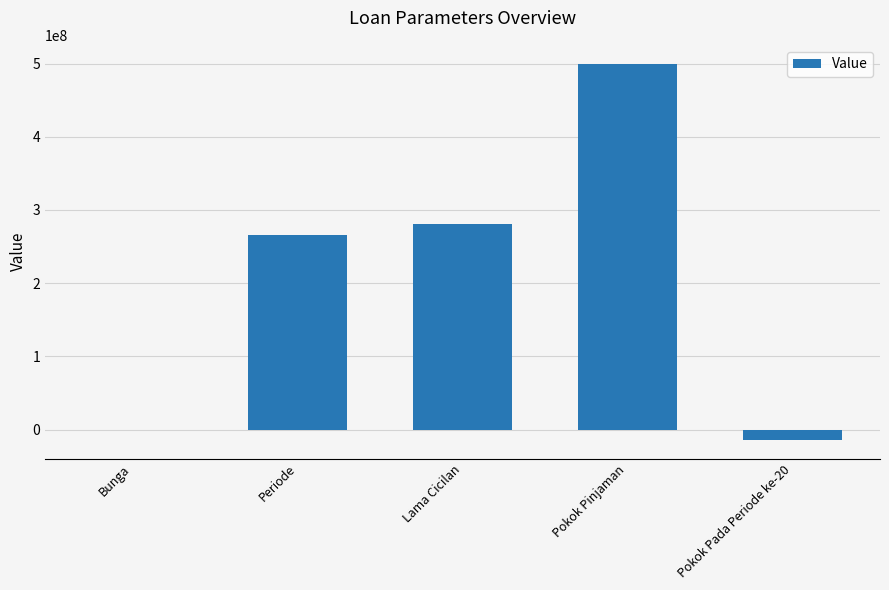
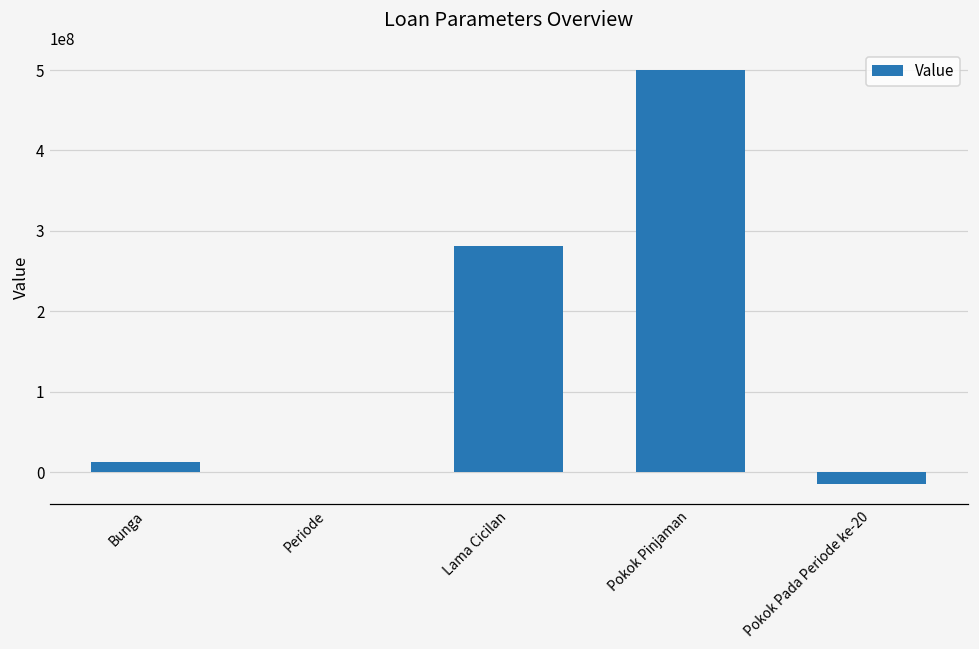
Bunga: 0 -> 10000000
Periode: 270000000 -> 0
